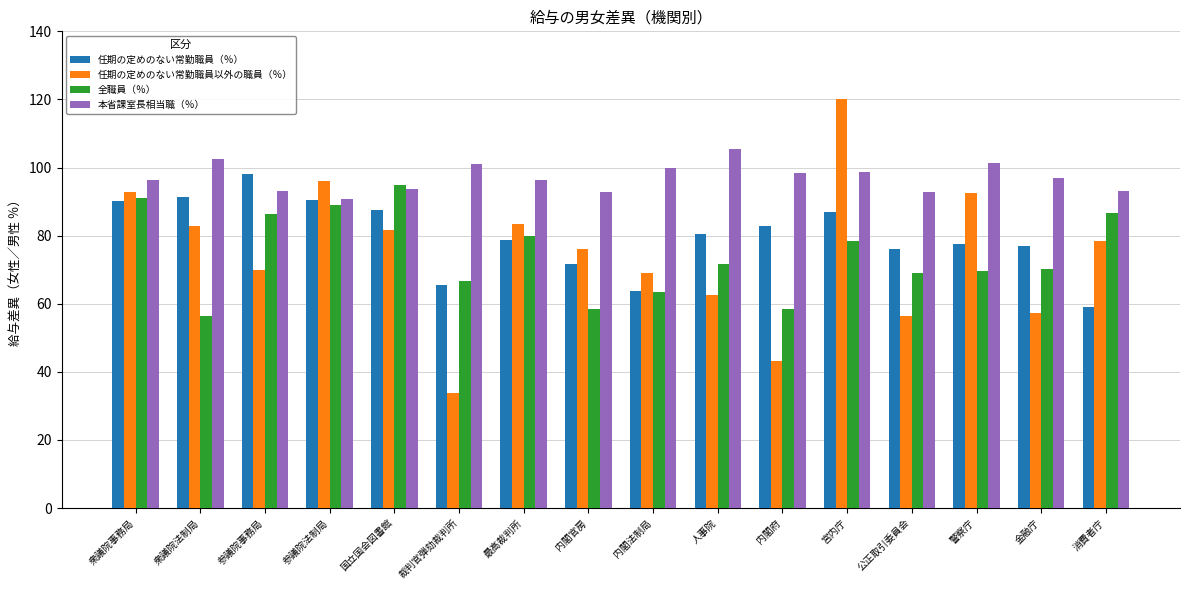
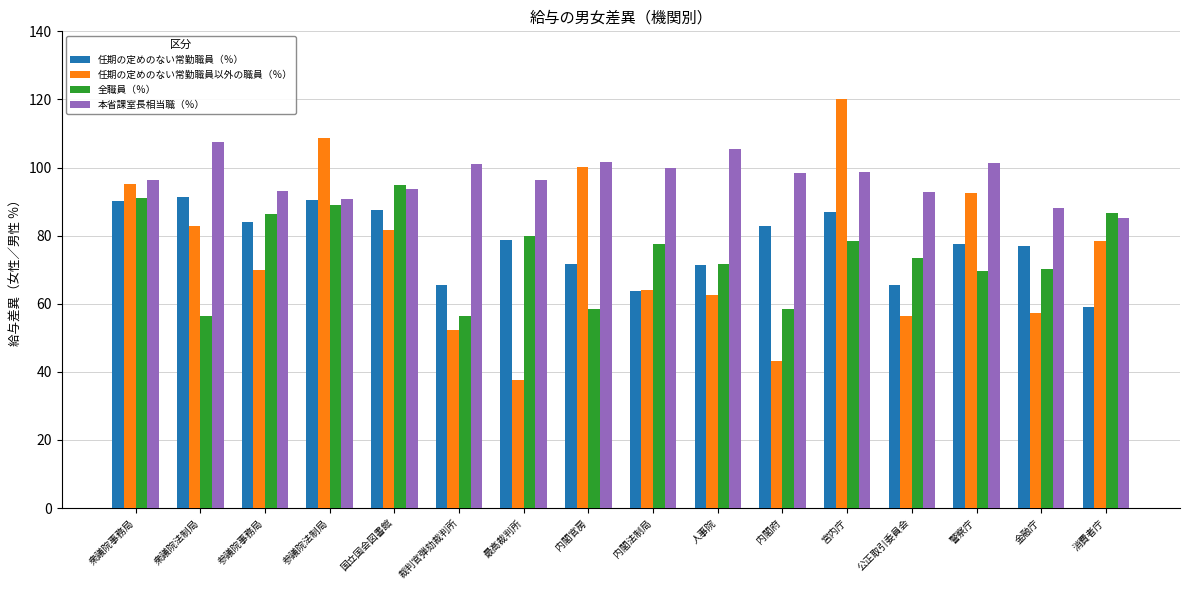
任期の定めのない常勤職員以外の職員（％）, 衆議院事務局: 93 -> 95
本省課室長相当職（％）, 衆議院法制局: 103 -> 108
任期の定めのない常勤職員（％）, 参議院事務局: 98 -> 84
任期の定めのない常勤職員以外の職員（％）, 参議院法制局: 96 -> 109
任期の定めのない常勤職員以外の職員（％）, 裁判官弾劾裁判所: 34 -> 52
全職員（％）, 裁判官弾劾裁判所: 67 -> 56
任期の定めのない常勤職員以外の職員（％）, 最高裁判所: 83 -> 38
任期の定めのない常勤職員以外の職員（％）, 内閣官房: 76 -> 100
本省課室長相当職（％）, 内閣官房: 93 -> 102
任期の定めのない常勤職員以外の職員（％）, 内閣法制局: 69 -> 64
全職員（％）, 内閣法制局: 63 -> 78
任期の定めのない常勤職員（％）, 人事院: 81 -> 71
任期の定めのない常勤職員（％）, 公正取引委員会: 76 -> 66
全職員（％）, 公正取引委員会: 69 -> 73
本省課室長相当職（％）, 金融庁: 97 -> 88
本省課室長相当職（％）, 消費者庁: 93 -> 85
